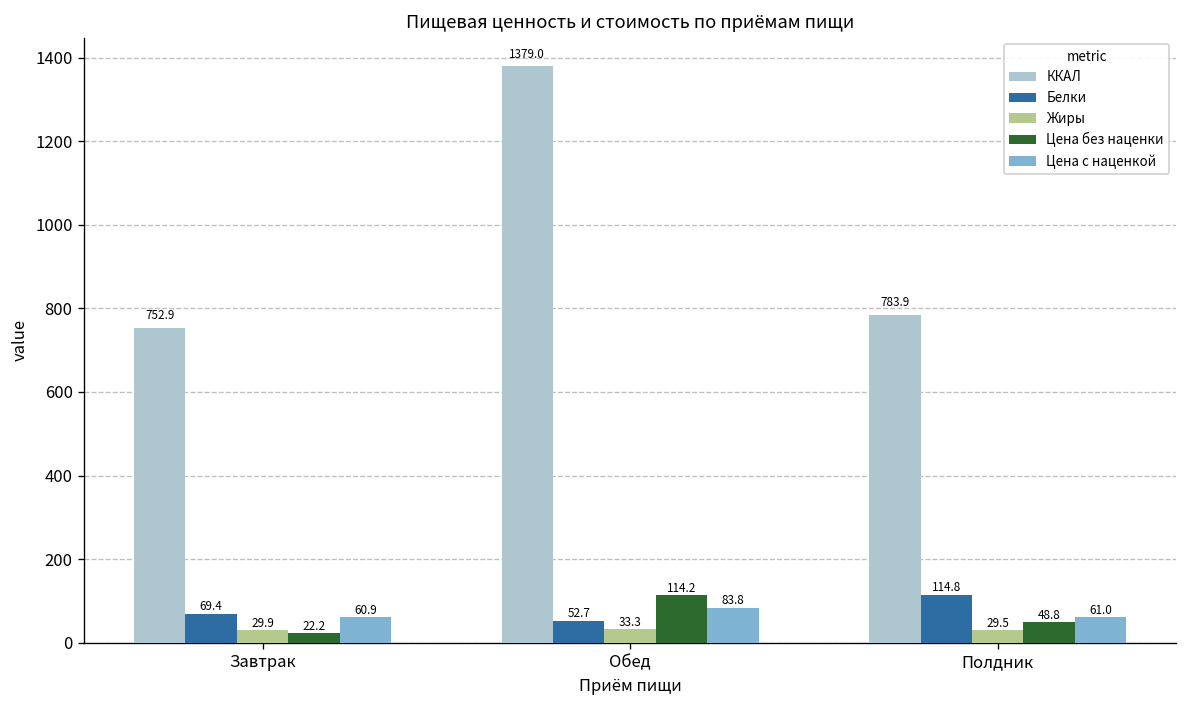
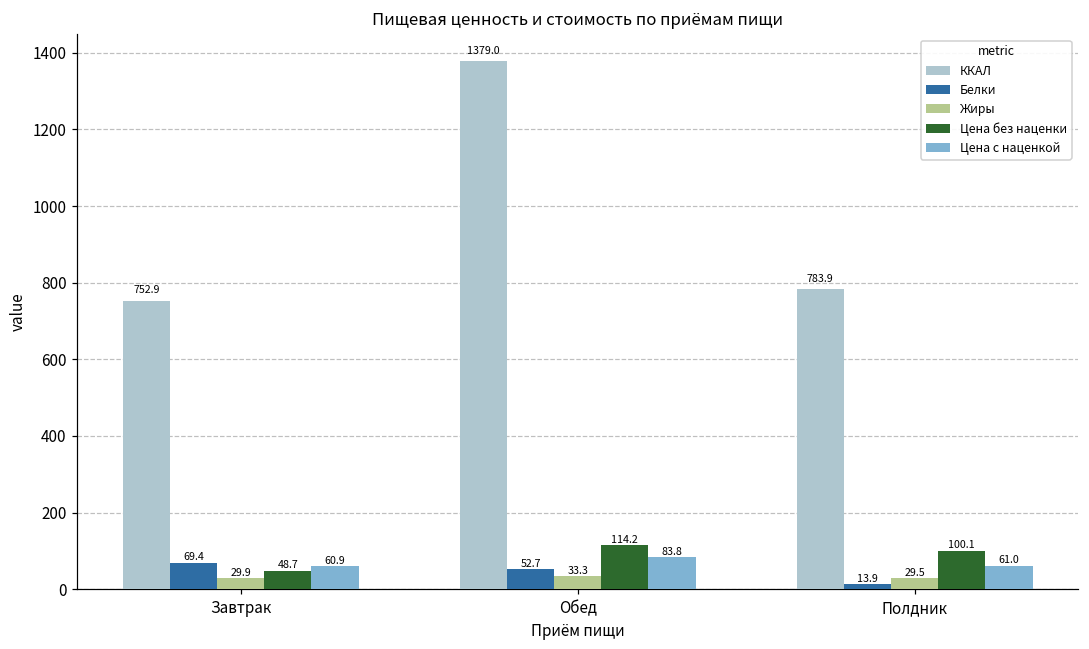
Цена без наценки, Завтрак: 22.2 -> 48.7
Белки, Полдник: 114.8 -> 13.9
Цена без наценки, Полдник: 48.8 -> 100.1
